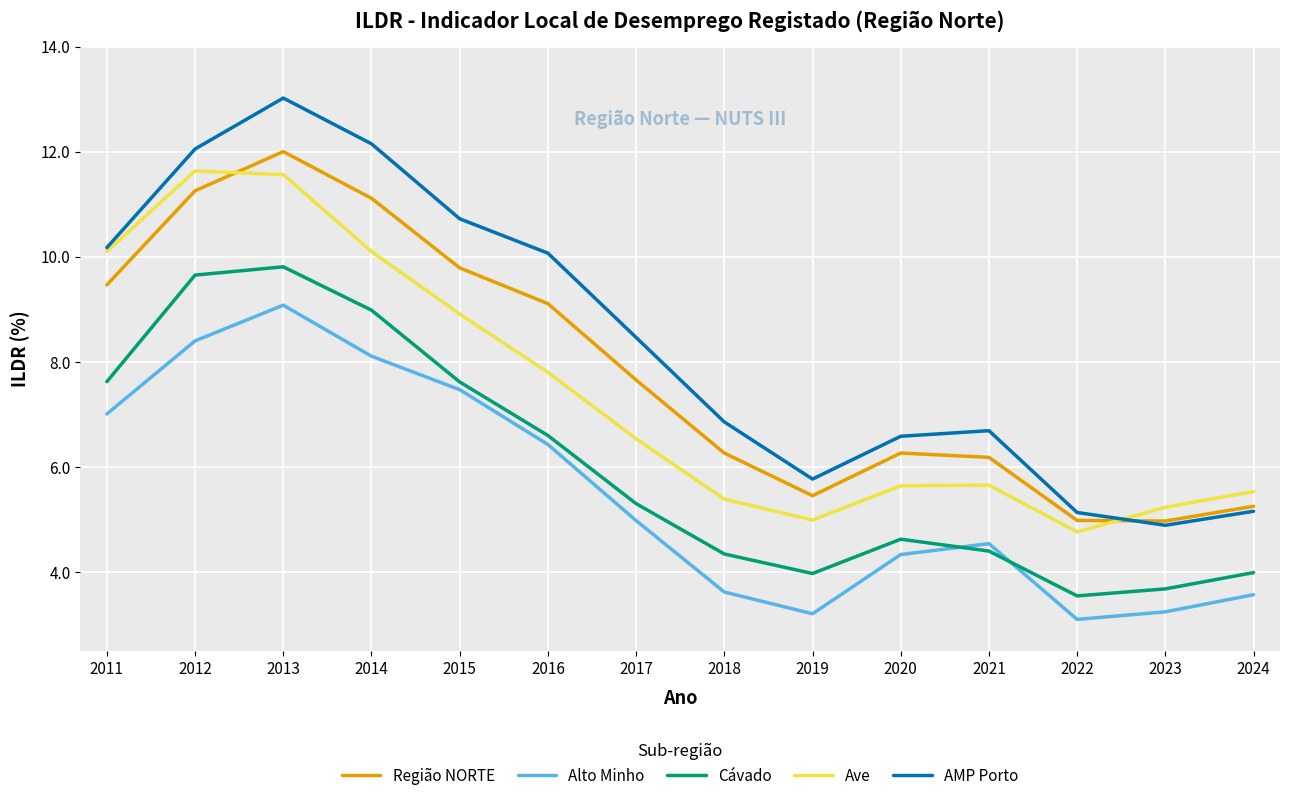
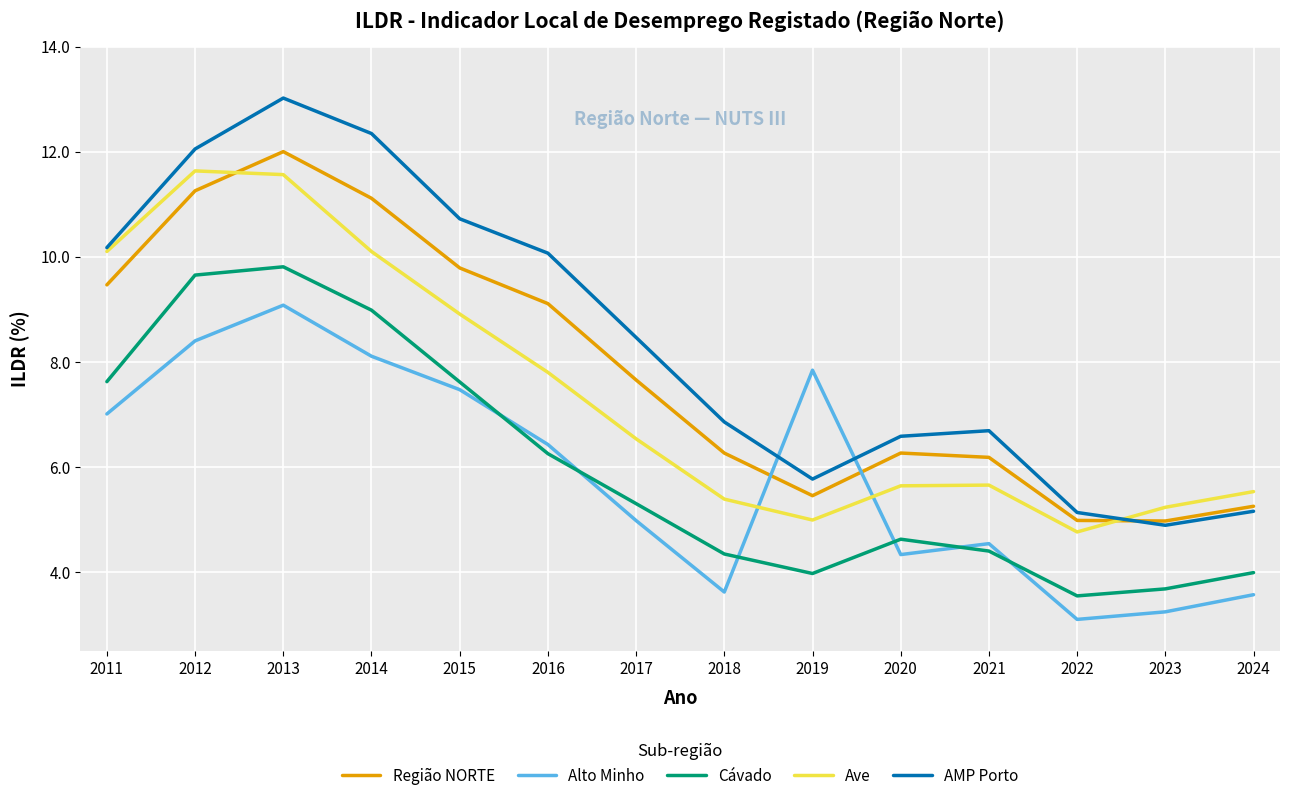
AMP Porto, 2014: 12.2 -> 12.3
Cávado, 2016: 6.6 -> 6.3
Alto Minho, 2019: 3.2 -> 7.8
